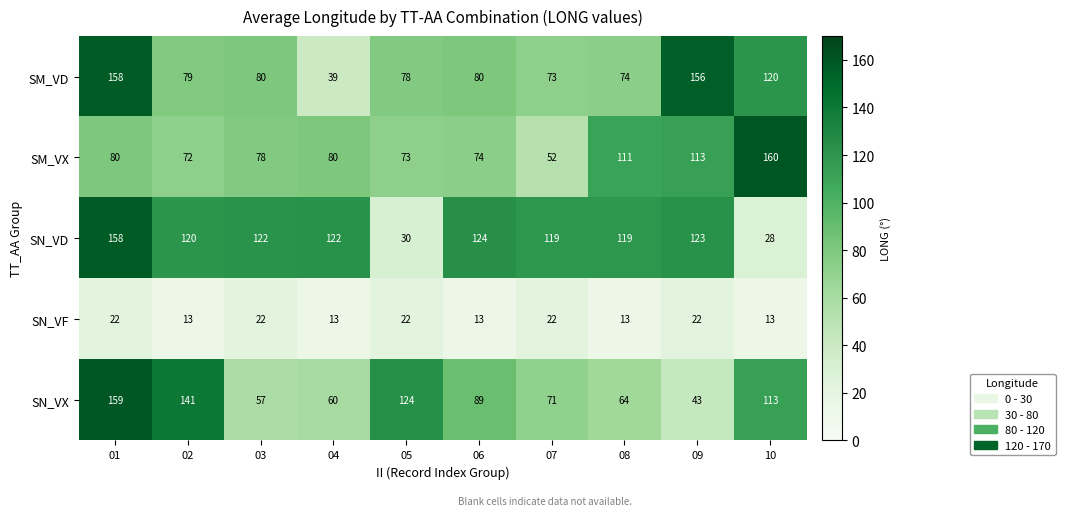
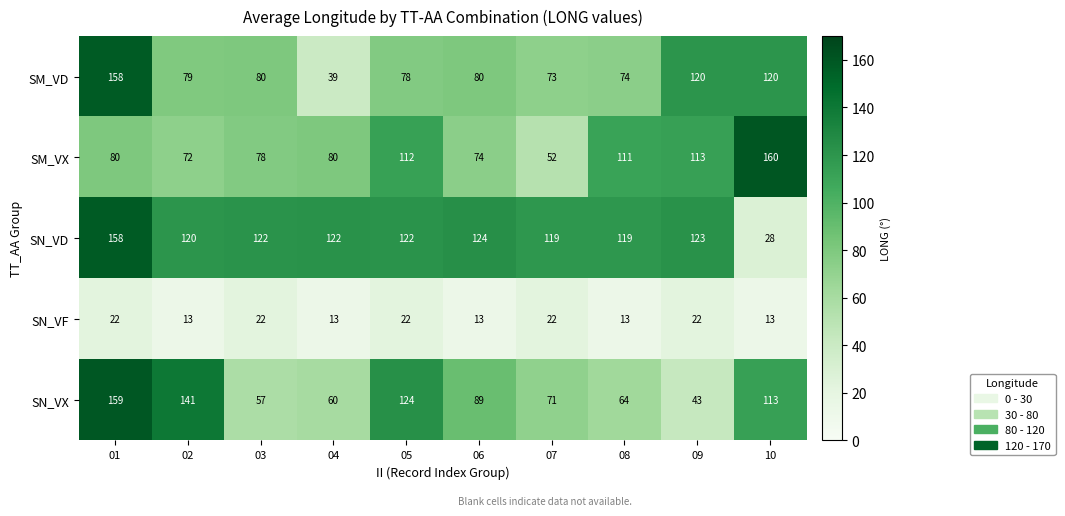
SM_VD, 09: 156 -> 120
SM_VX, 05: 73 -> 112
SN_VD, 05: 30 -> 122
